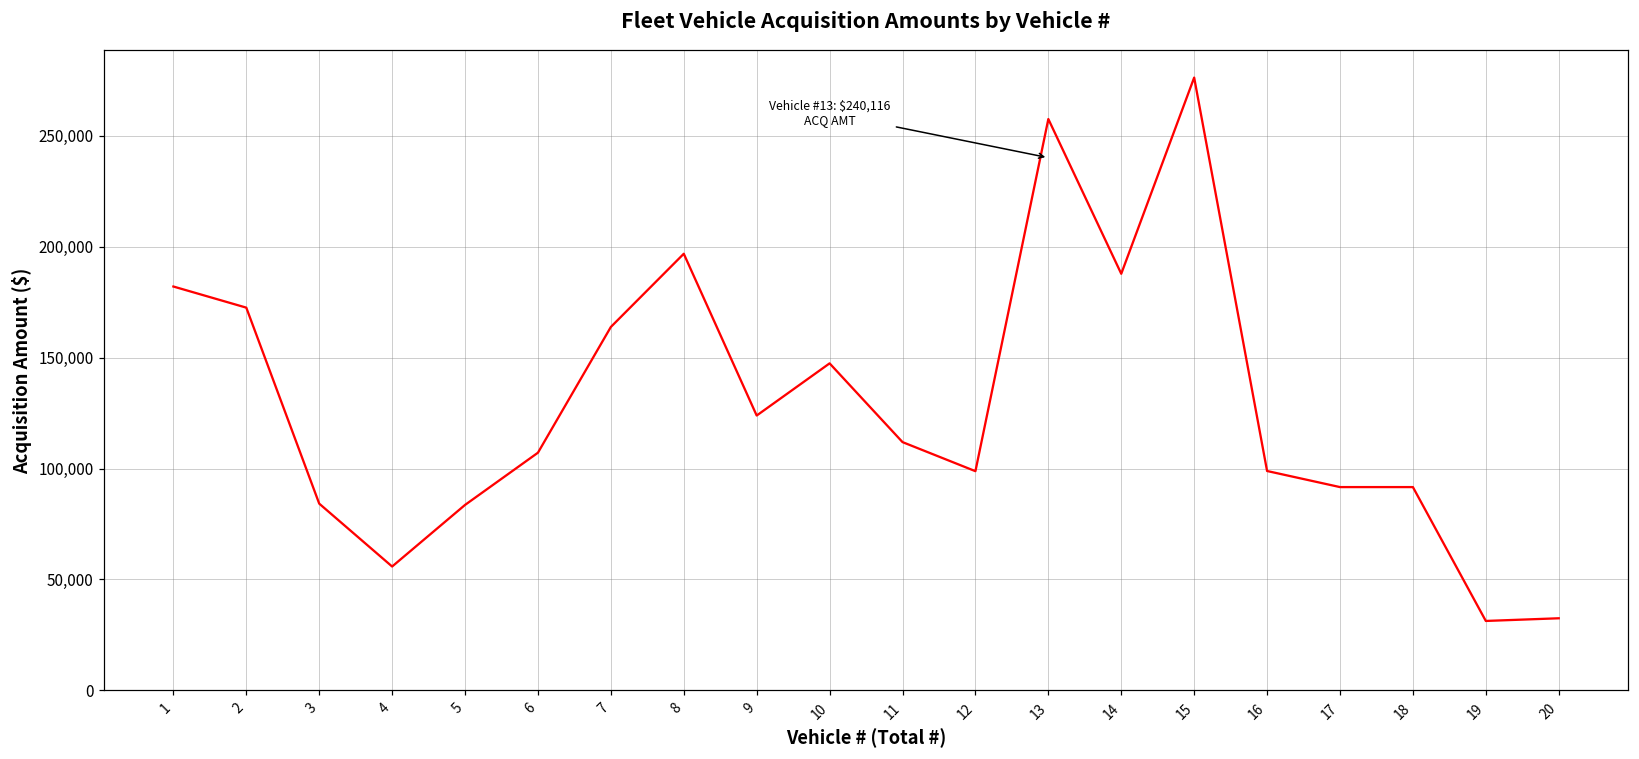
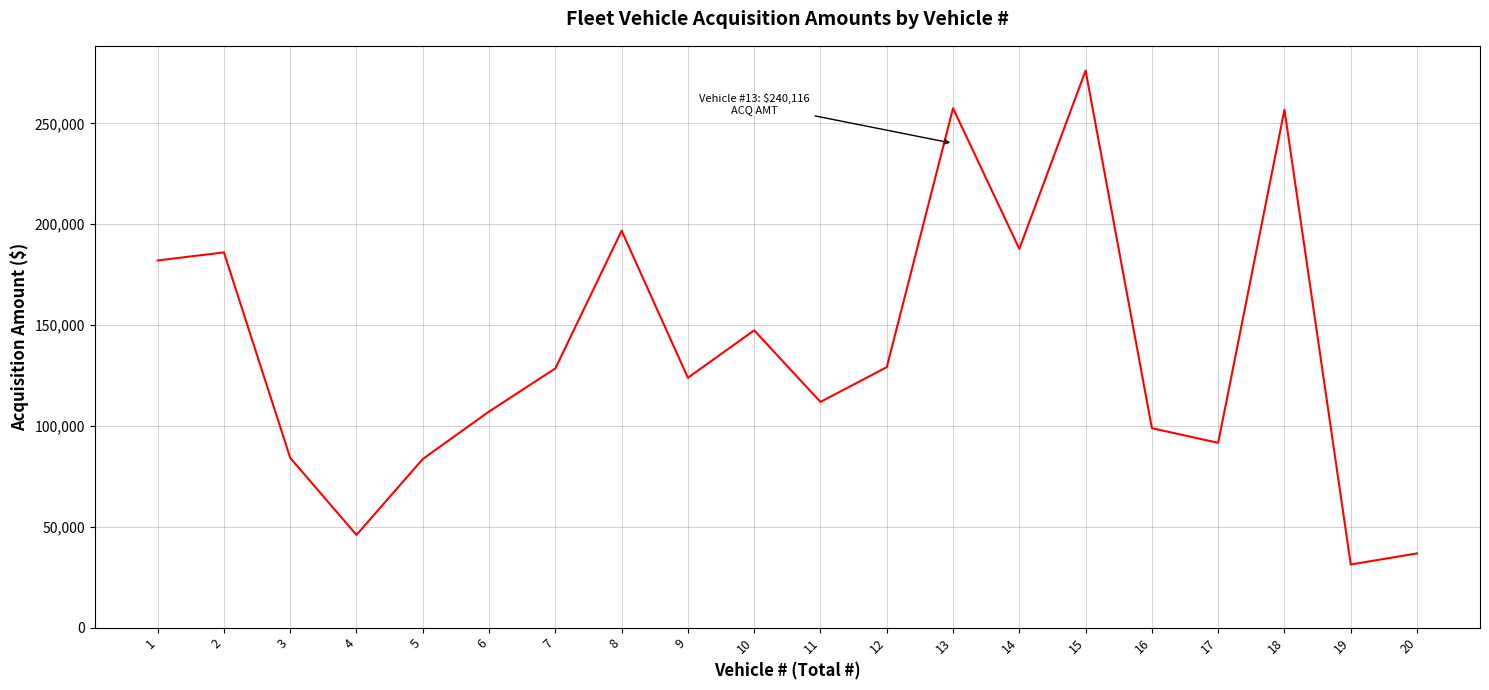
2: 173,000 -> 186,000
4: 56,000 -> 46,000
7: 164,000 -> 129,000
12: 99,000 -> 129,000
18: 92,000 -> 257,000
20: 32,000 -> 37,000
